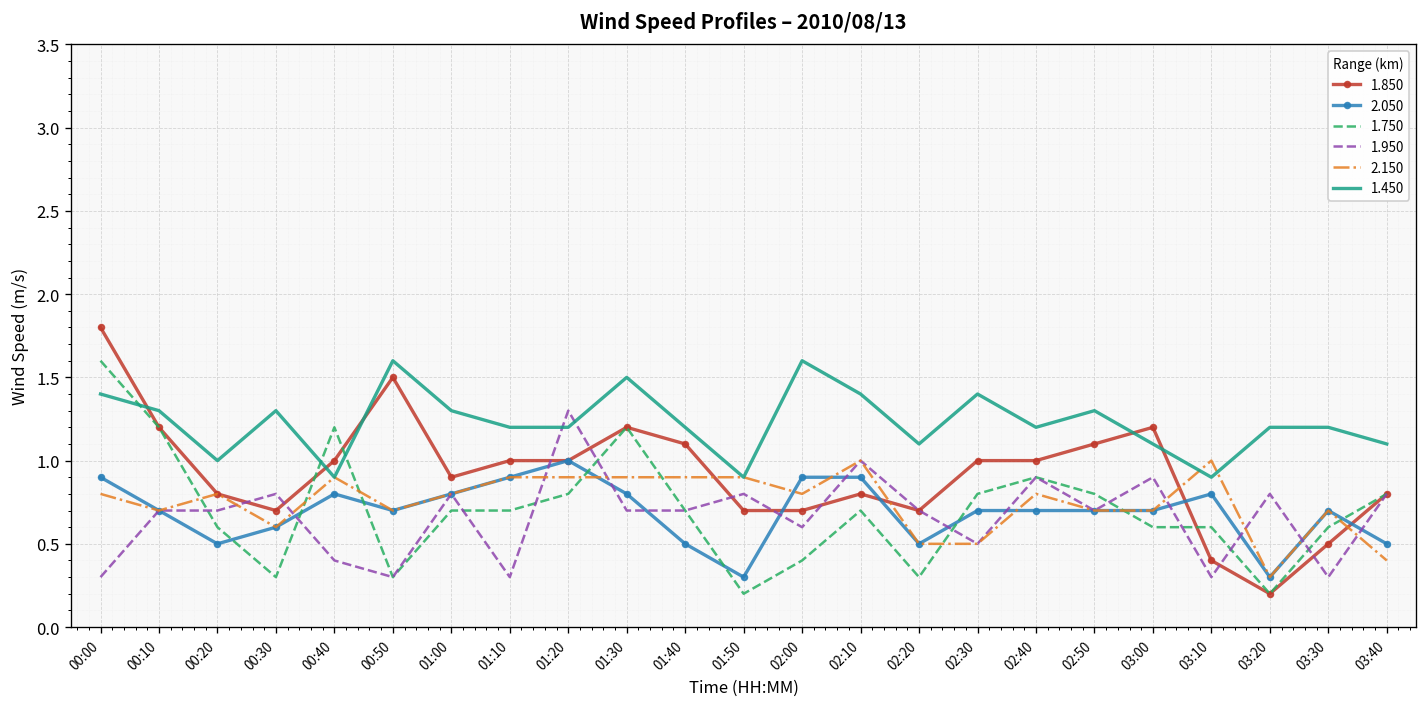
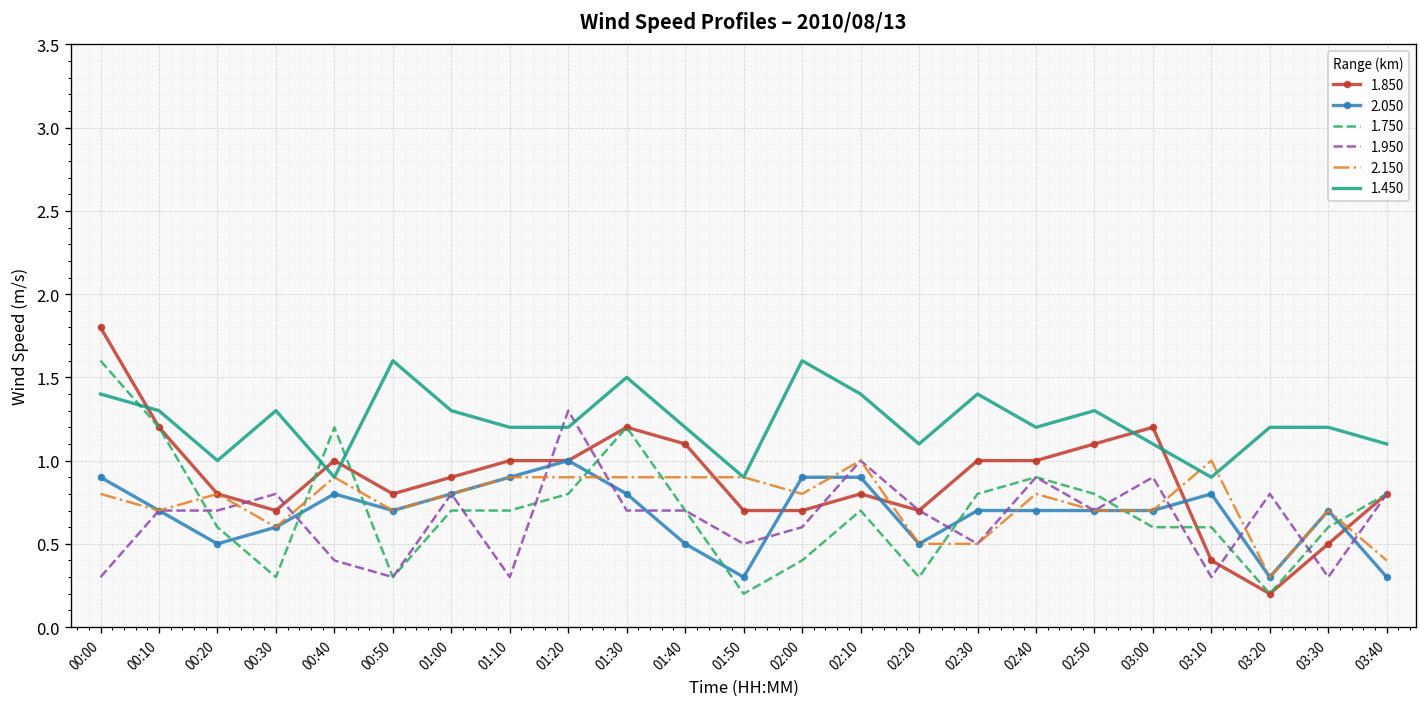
1.850, 00:50: 1.5 -> 0.8
1.950, 01:50: 0.8 -> 0.5
2.050, 03:40: 0.5 -> 0.3
